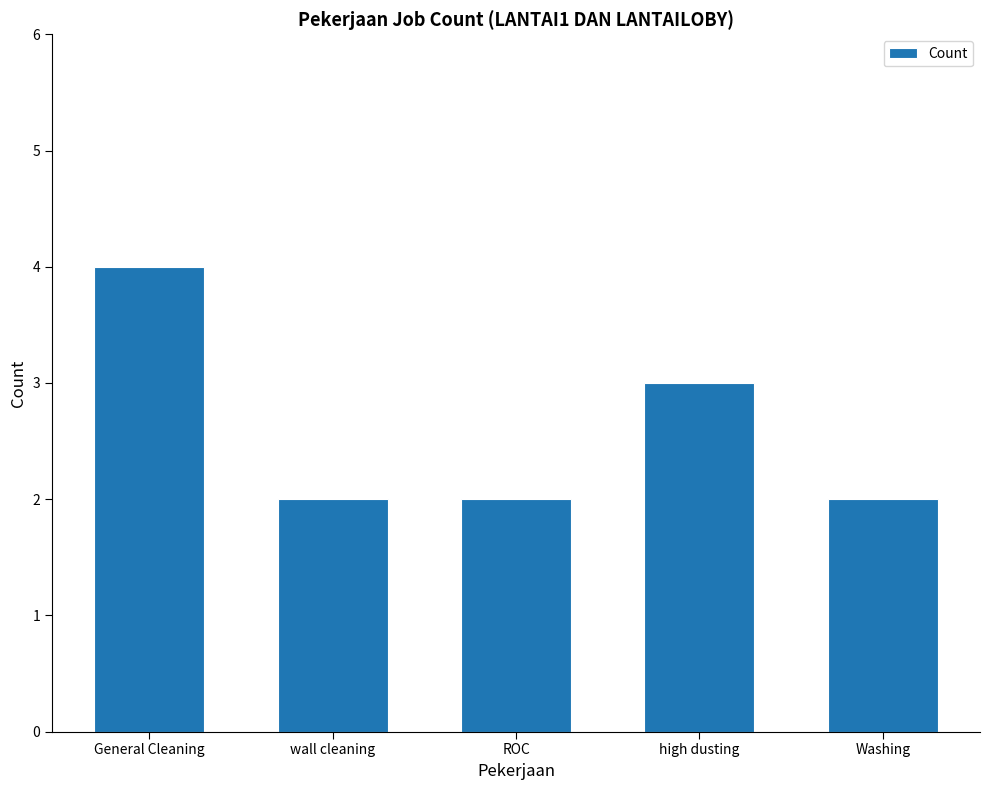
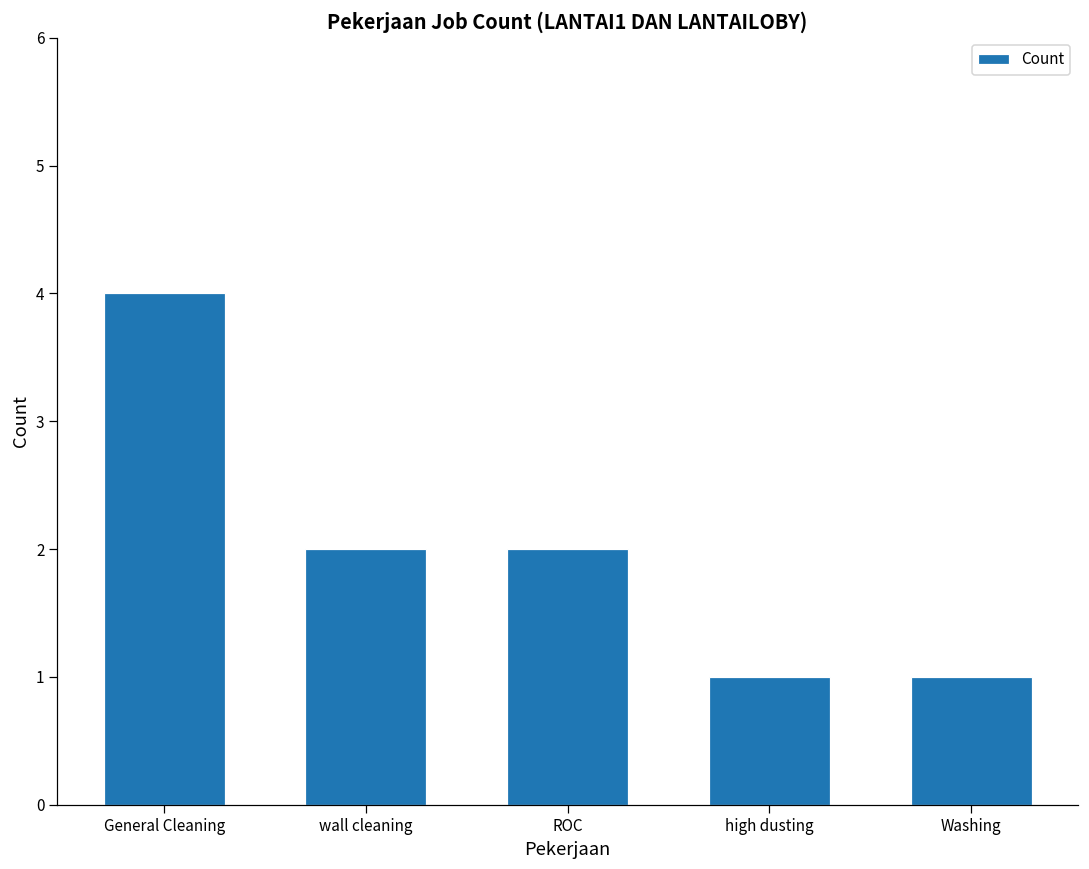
high dusting: 3 -> 1
Washing: 2 -> 1
